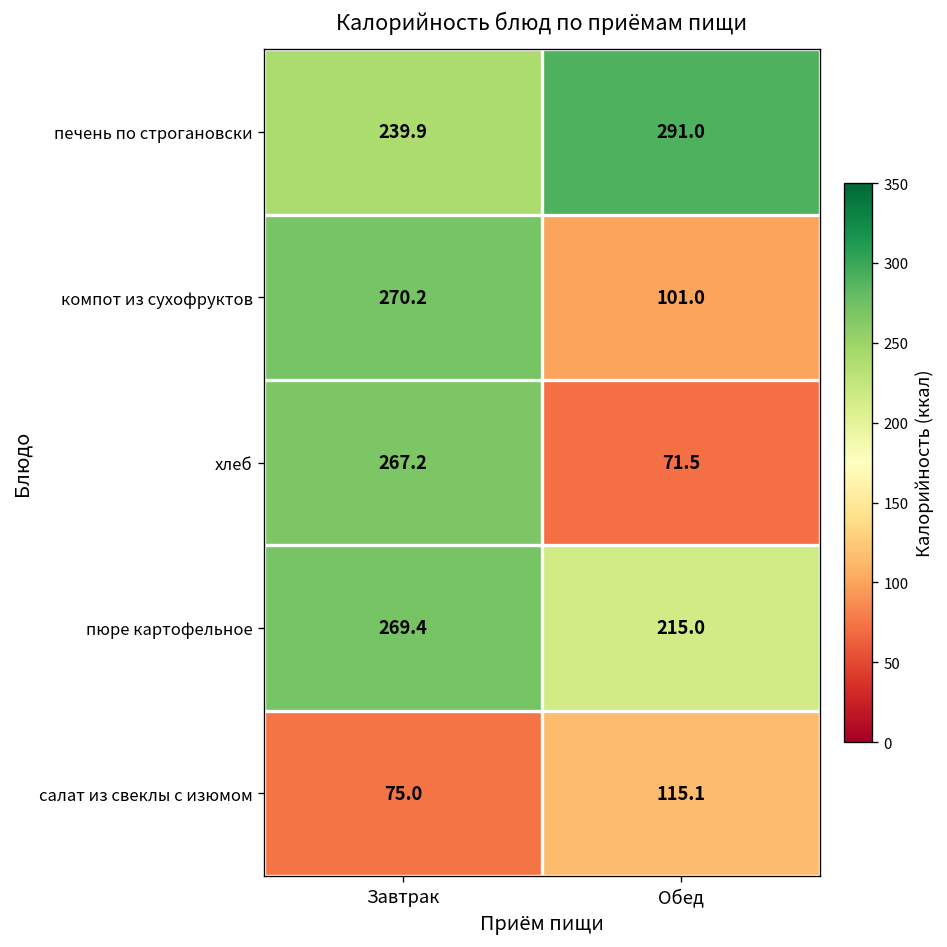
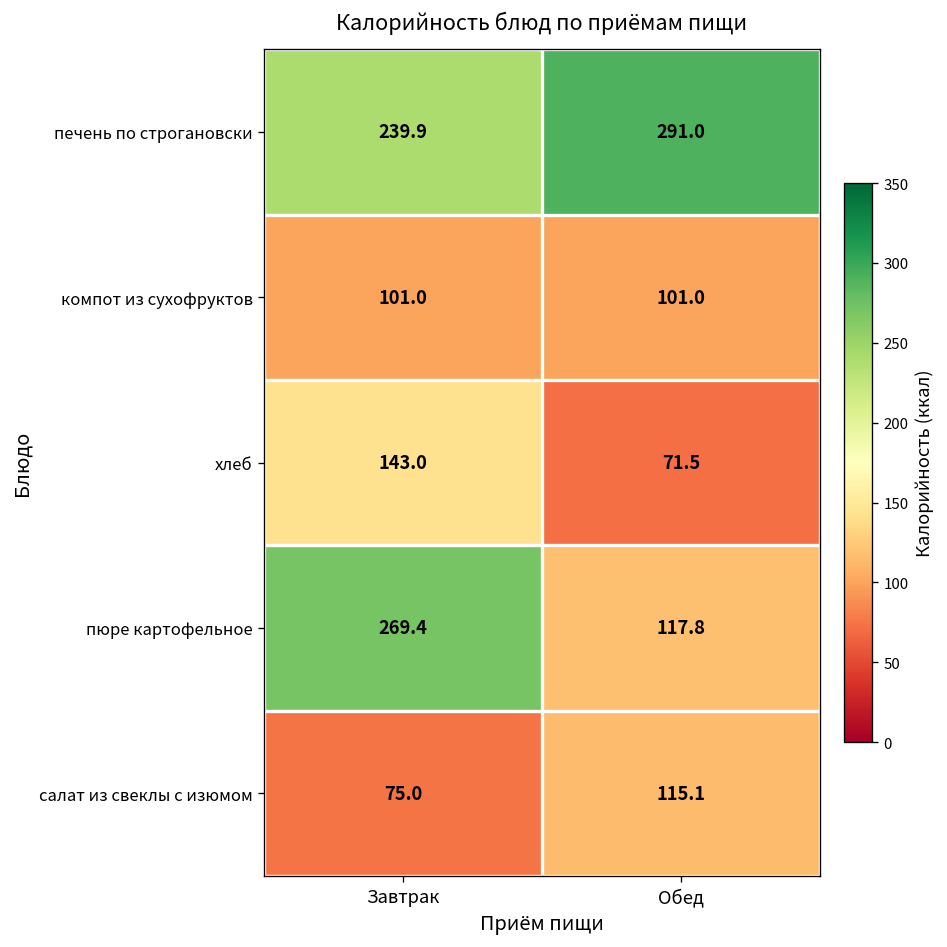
компот из сухофруктов, Завтрак: 270.2 -> 101.0
хлеб, Завтрак: 267.2 -> 143.0
пюре картофельное, Обед: 215.0 -> 117.8
